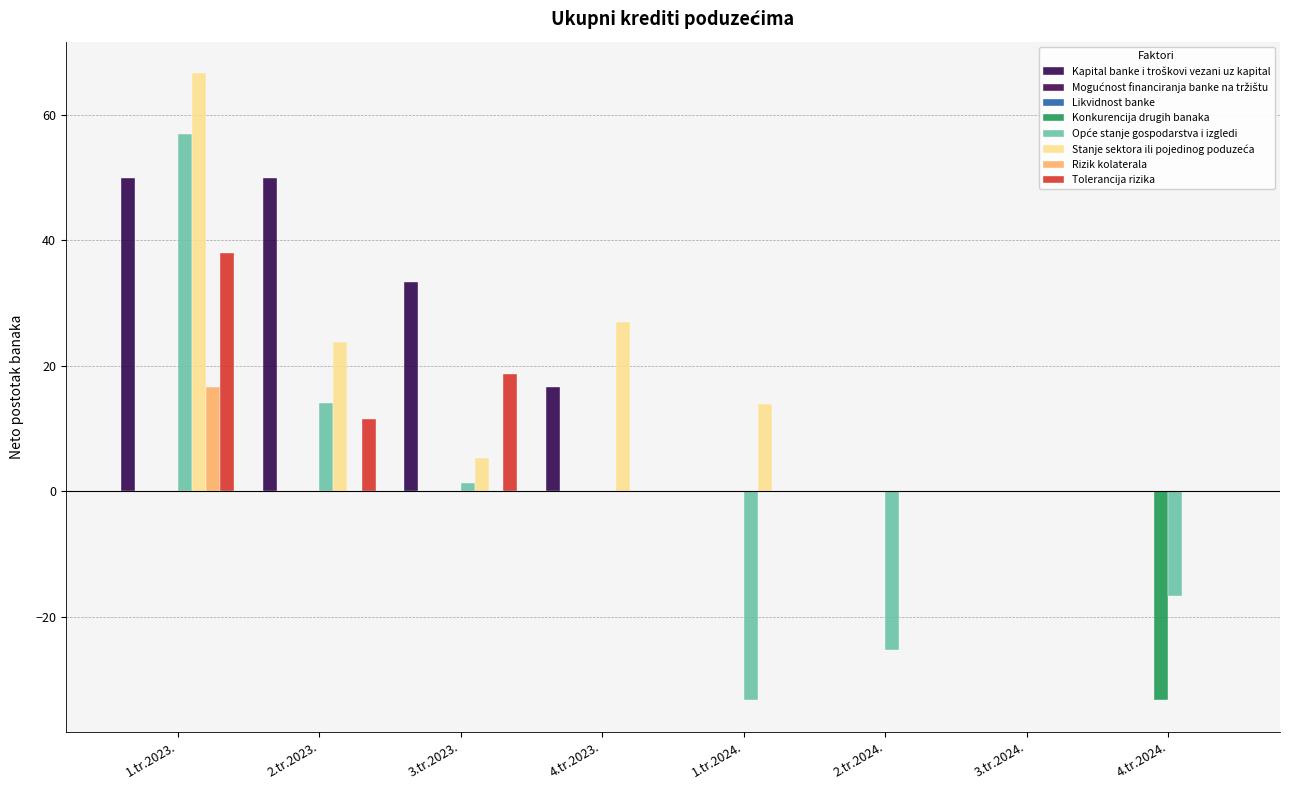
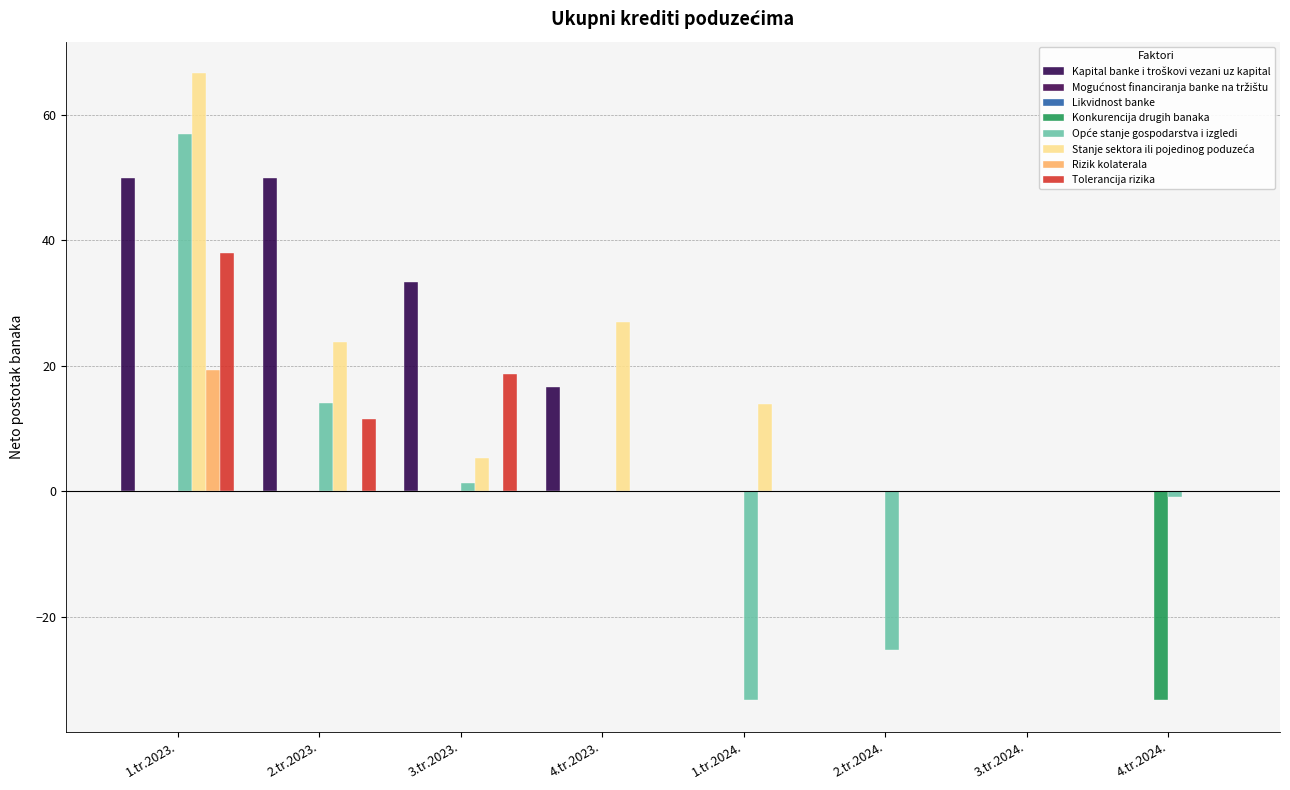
Rizik kolaterala, 1.tr.2023.: 17 -> 19
Opće stanje gospodarstva i izgledi, 4.tr.2024.: -17 -> -1
